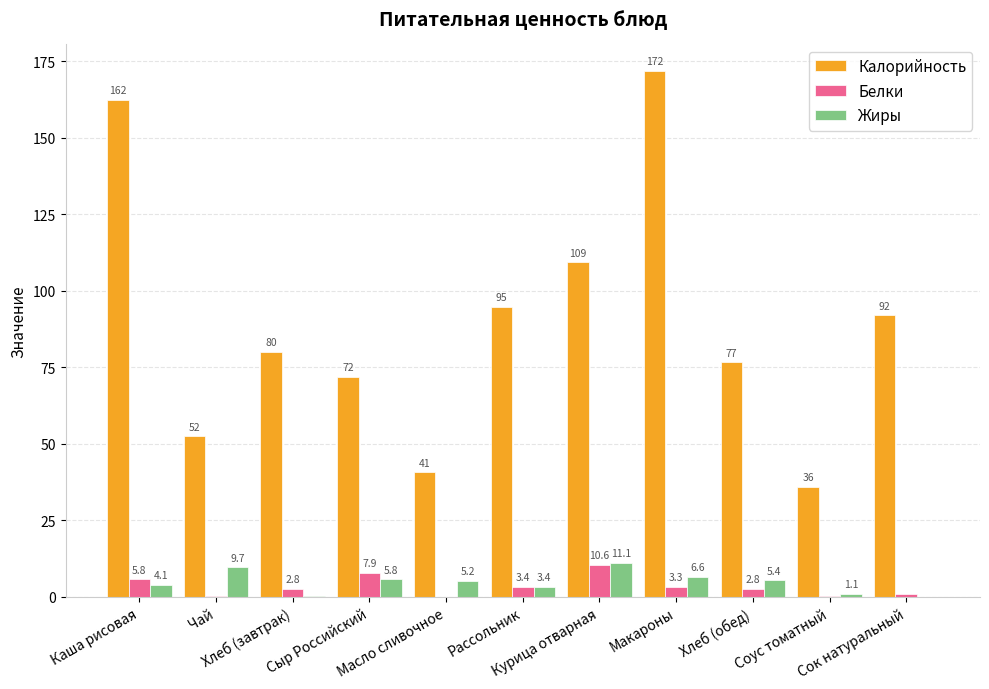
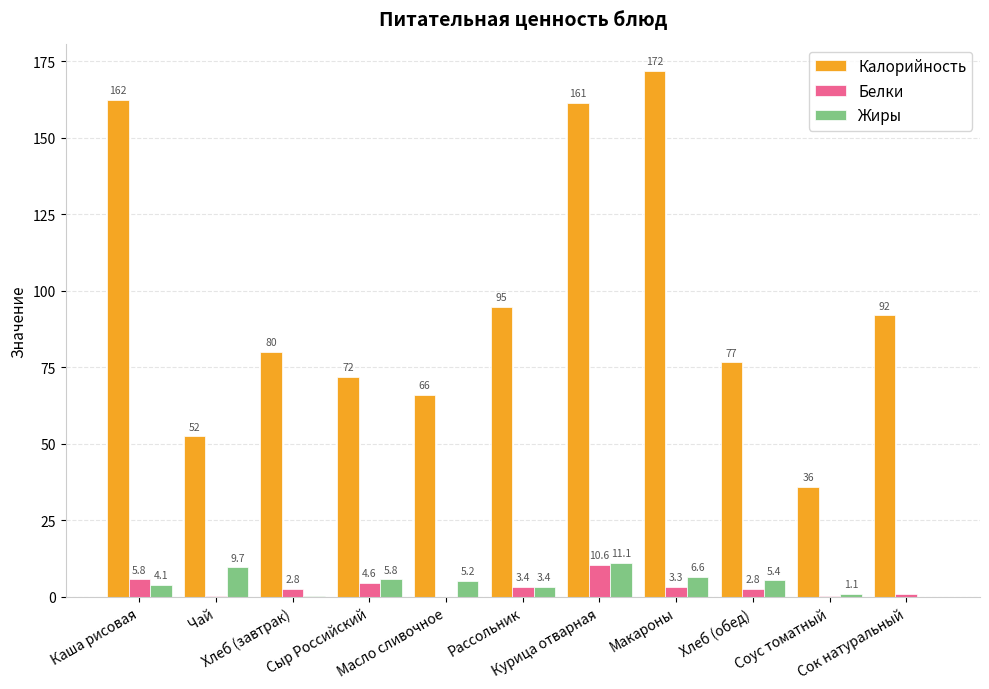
Белки, Сыр Российский: 7.9 -> 4.6
Калорийность, Масло сливочное: 41 -> 66
Калорийность, Курица отварная: 109 -> 161
